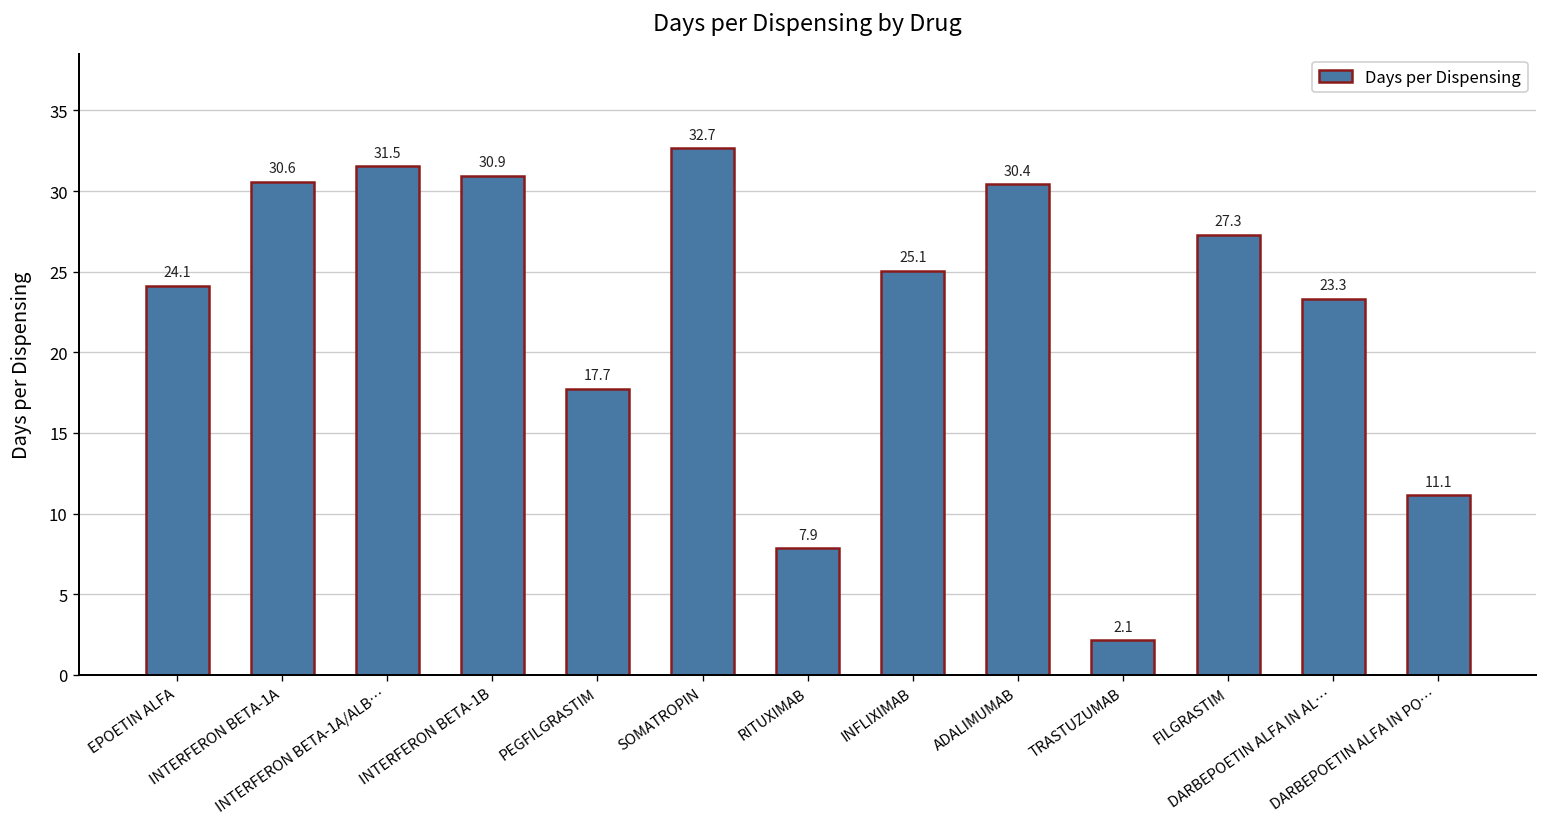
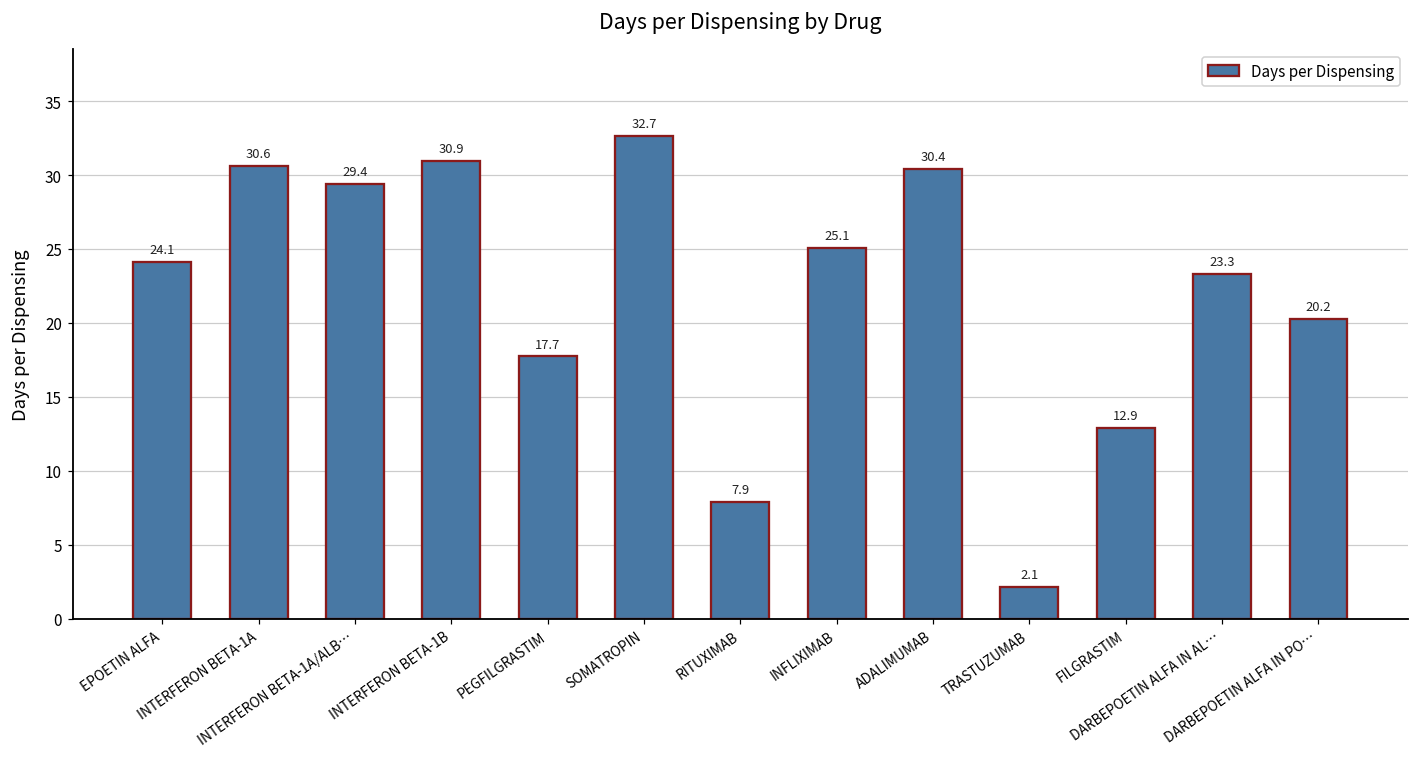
INTERFERON BETA-1A/ALB…: 31.5 -> 29.4
FILGRASTIM: 27.3 -> 12.9
DARBEPOETIN ALFA IN PO…: 11.1 -> 20.2
